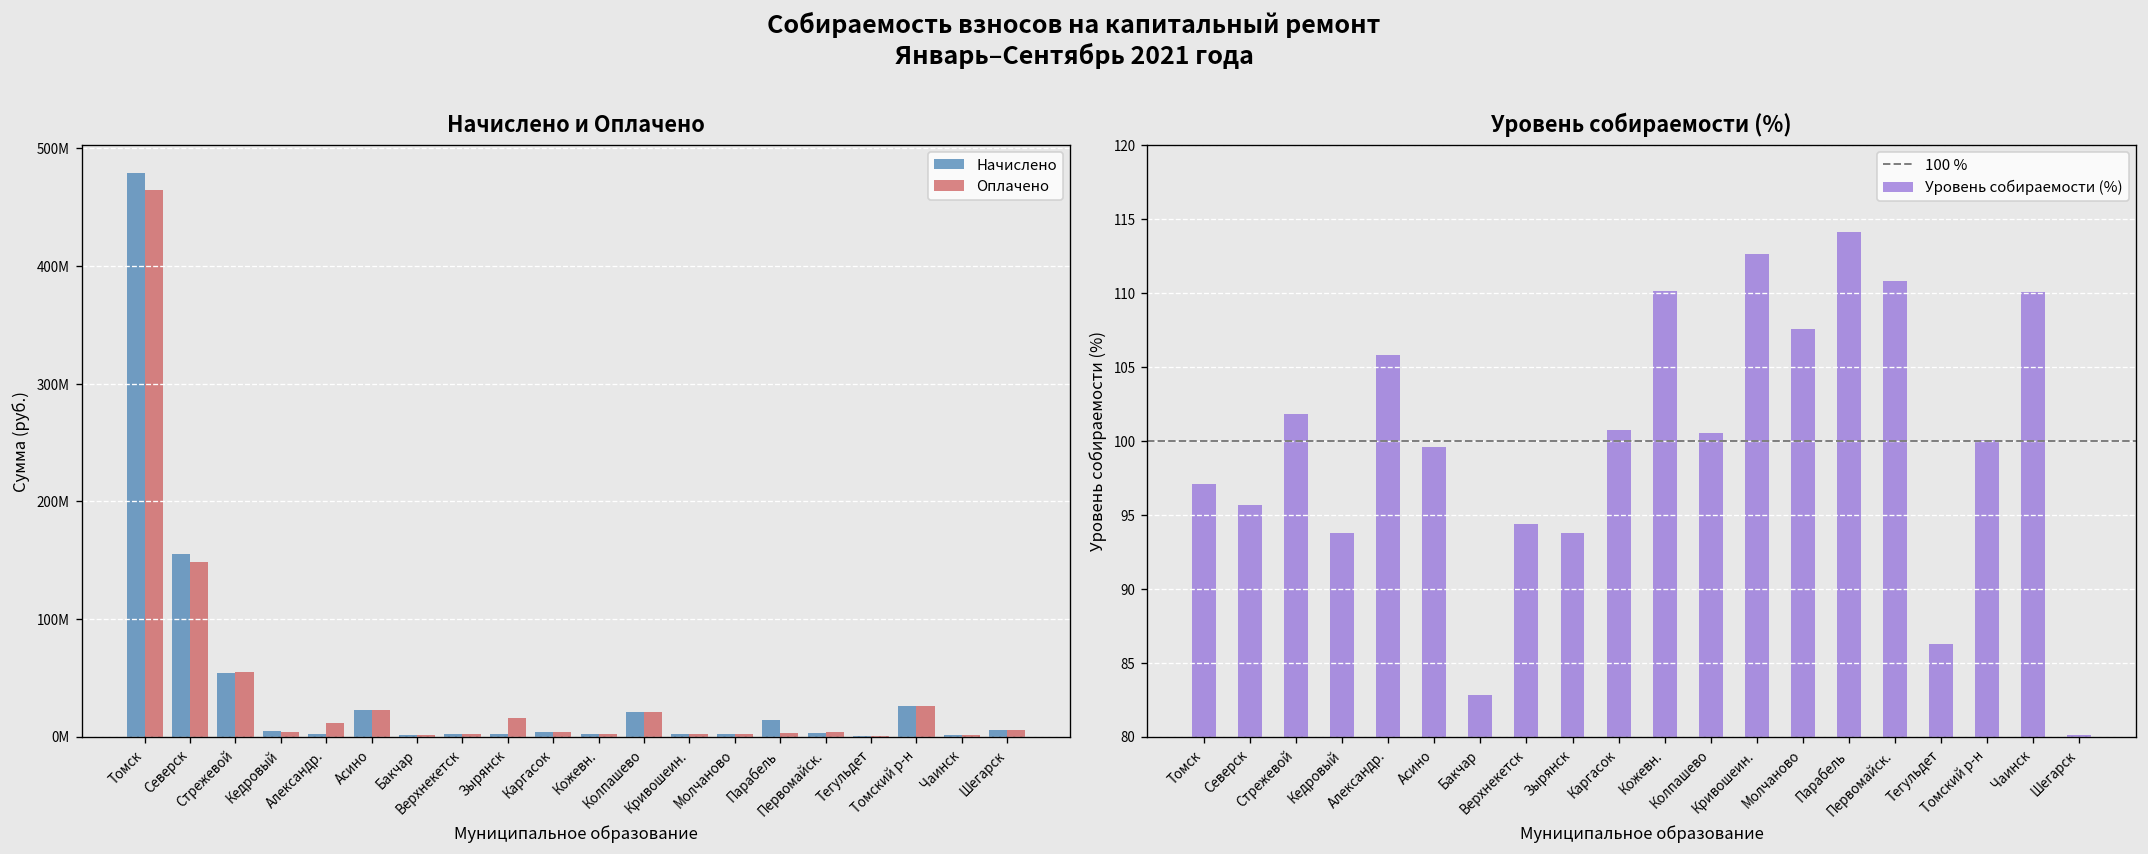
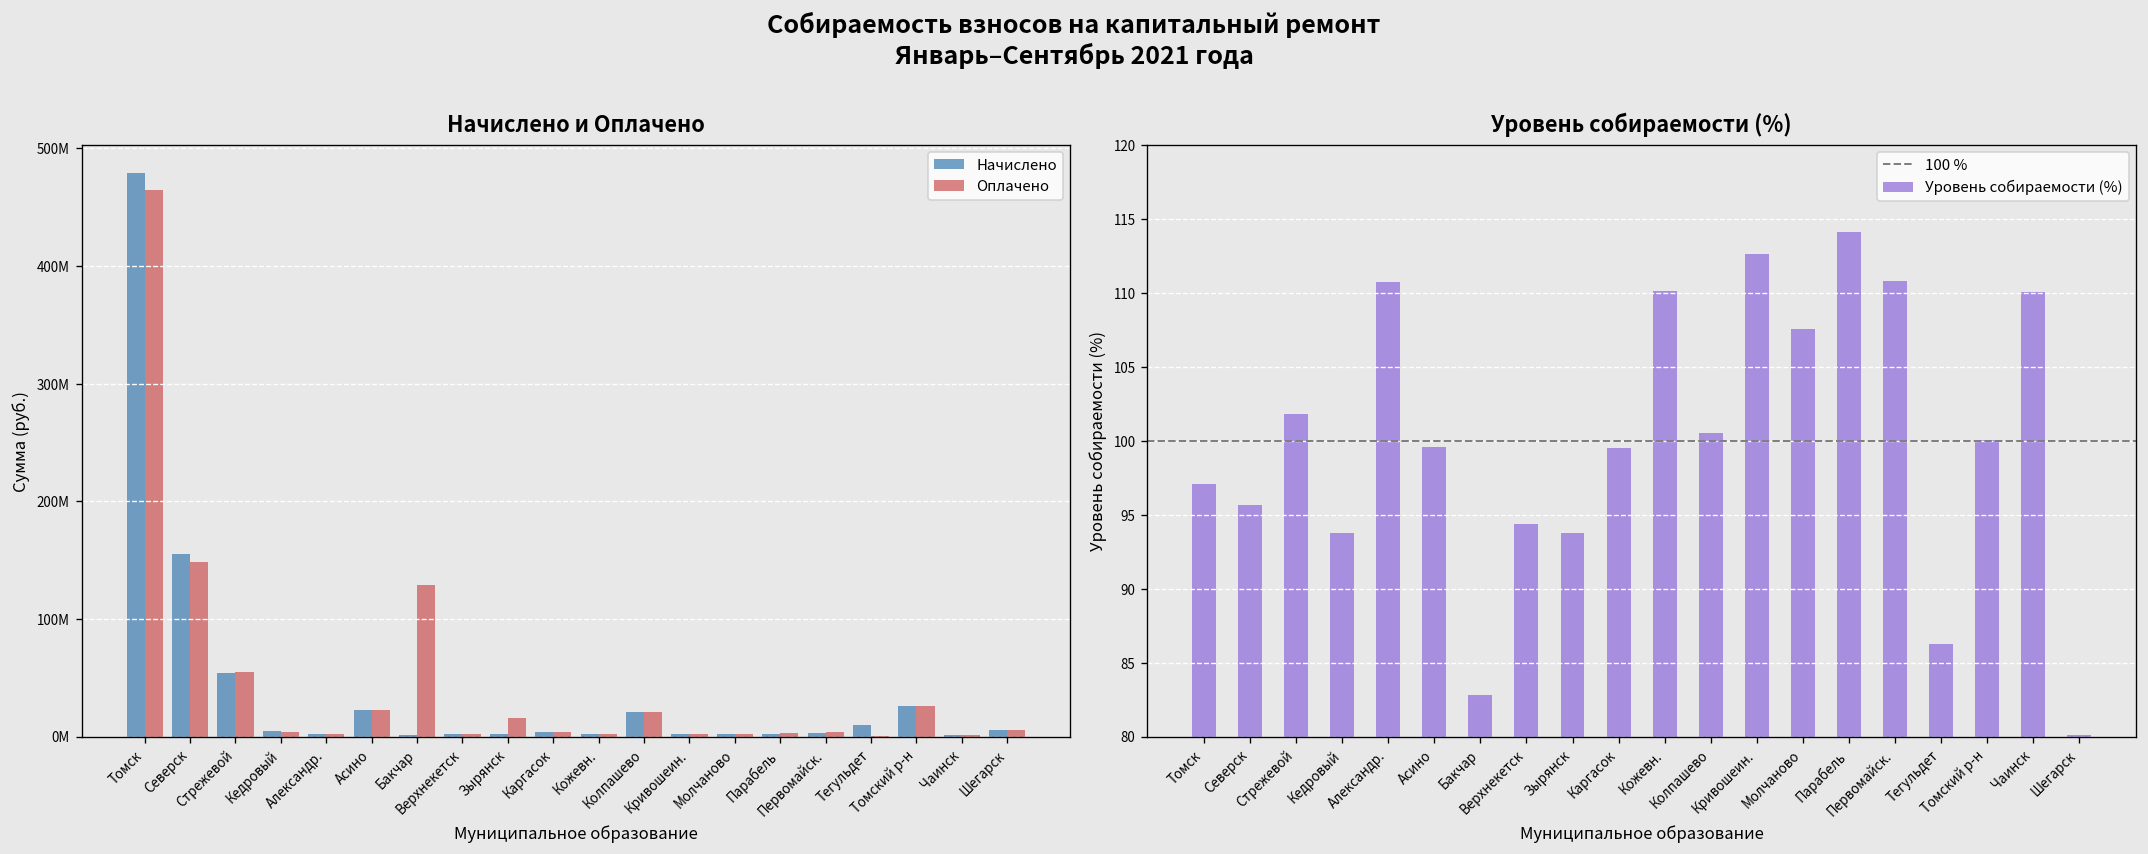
Начислено и Оплачено, Оплачено, Александр.: 10000000 -> 0
Начислено и Оплачено, Оплачено, Бакчар: 0 -> 130000000
Начислено и Оплачено, Начислено, Парабель: 10000000 -> 0
Начислено и Оплачено, Начислено, Тегульдет: 0 -> 10000000
Уровень собираемости (%), Александр.: 105.8 -> 110.7
Уровень собираемости (%), Каргасок: 100.7 -> 99.5
